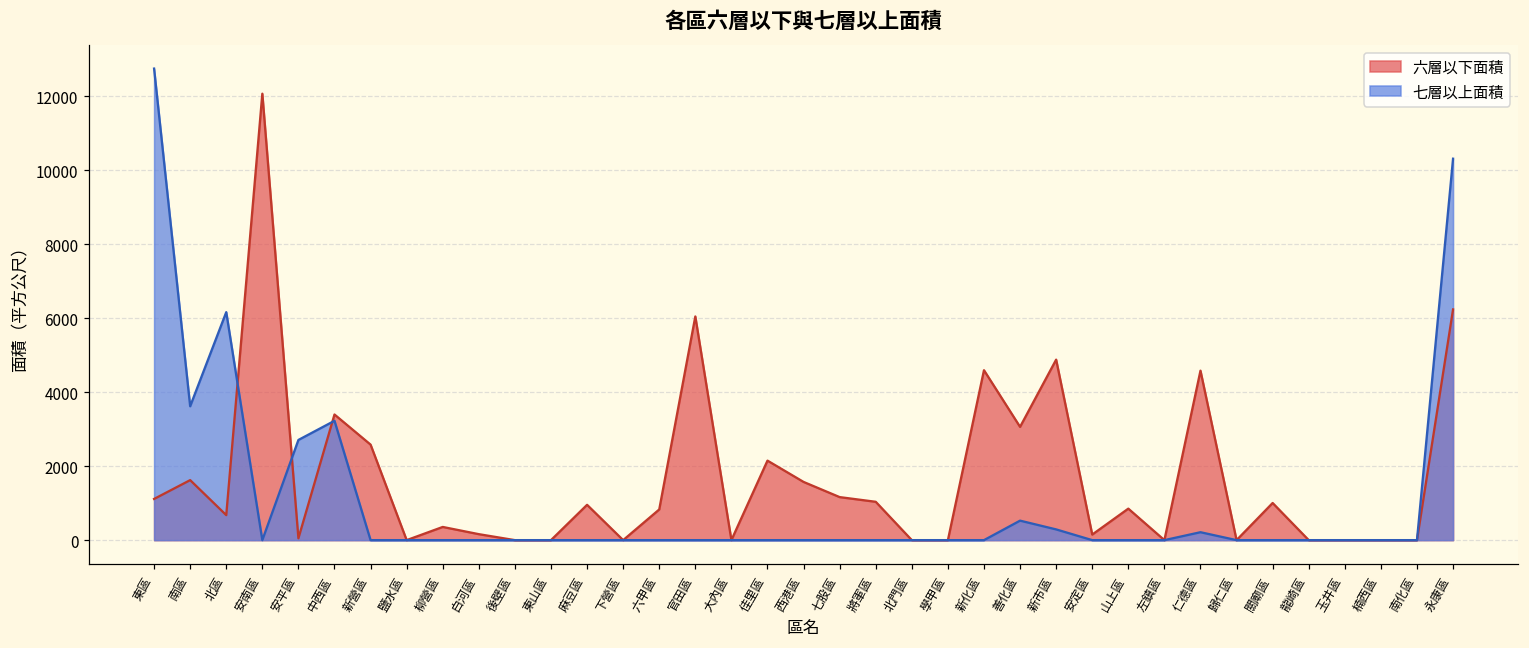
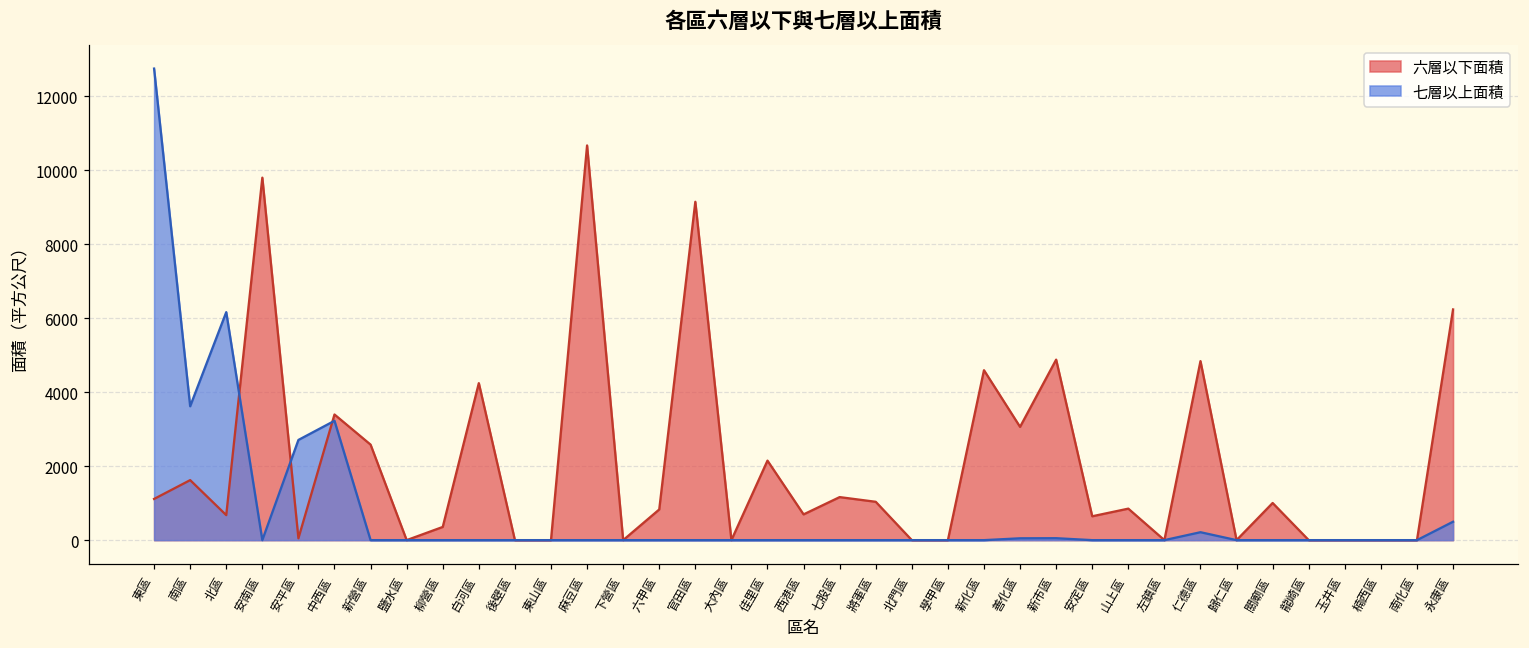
六層以下面積, 安南區: 12100 -> 9800
六層以下面積, 白河區: 200 -> 4200
六層以下面積, 麻豆區: 1000 -> 10700
六層以下面積, 官田區: 6000 -> 9100
六層以下面積, 西港區: 1600 -> 700
七層以上面積, 善化區: 500 -> 0
七層以上面積, 新市區: 300 -> 100
六層以下面積, 安定區: 200 -> 600
六層以下面積, 仁德區: 4600 -> 4800
七層以上面積, 永康區: 10300 -> 500
